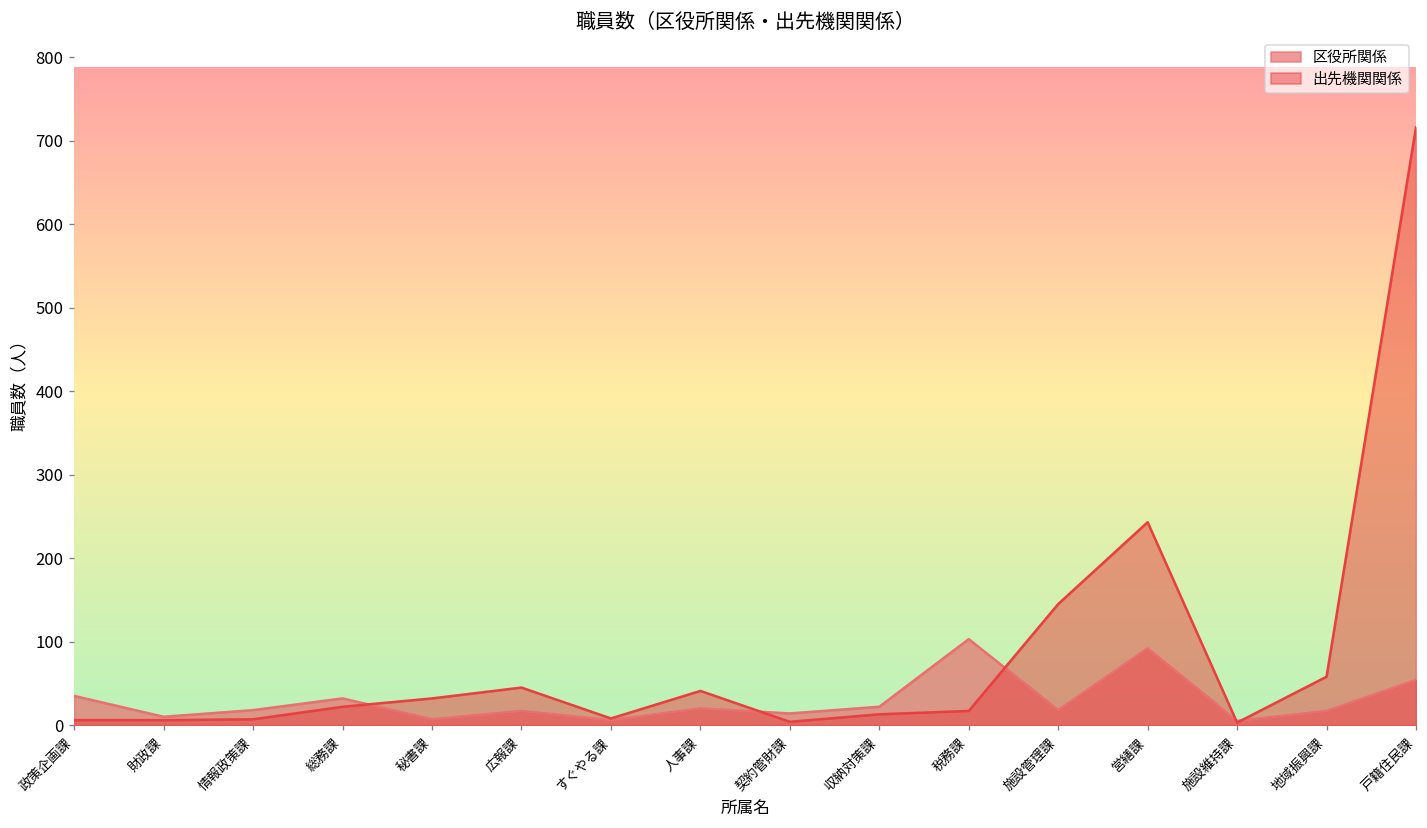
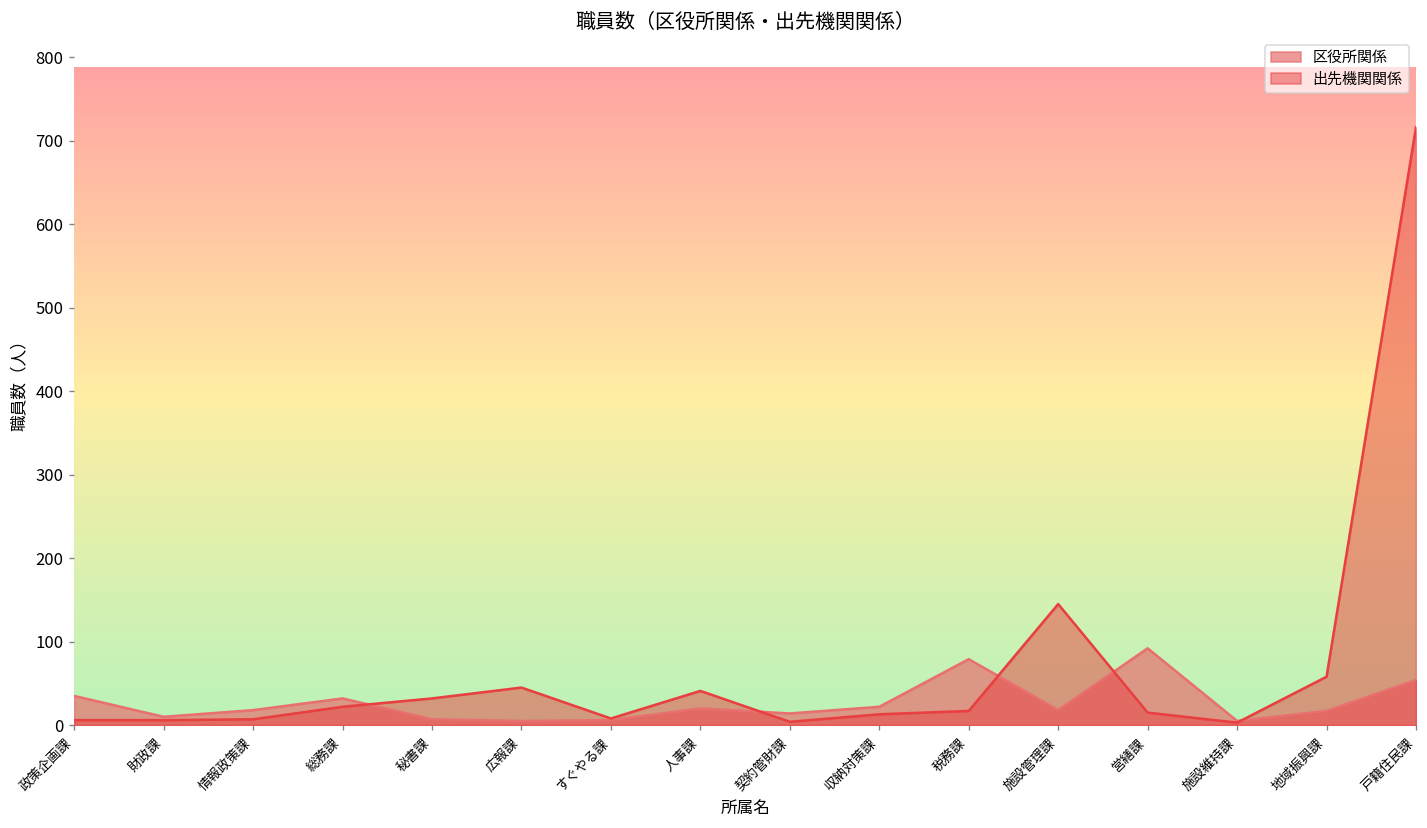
区役所関係, 広報課: 20 -> 10
区役所関係, 税務課: 100 -> 80
出先機関関係, 営繕課: 240 -> 20
